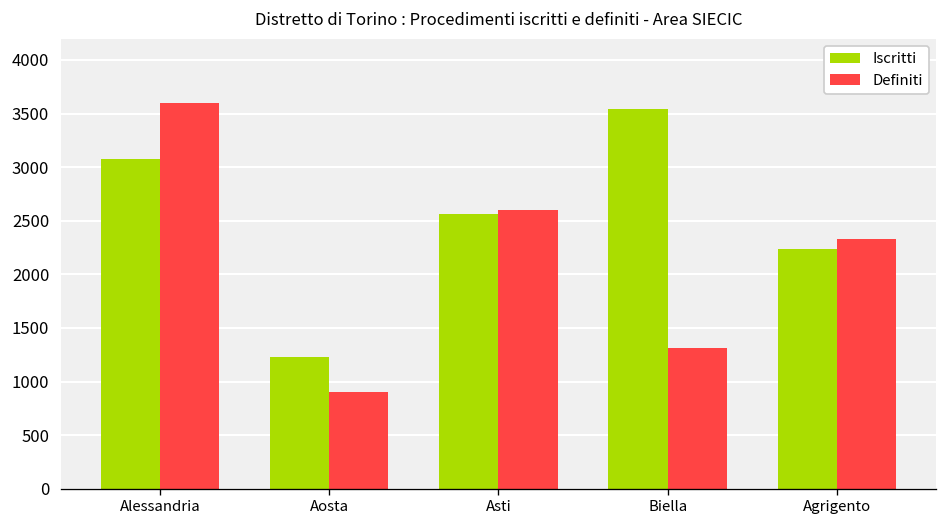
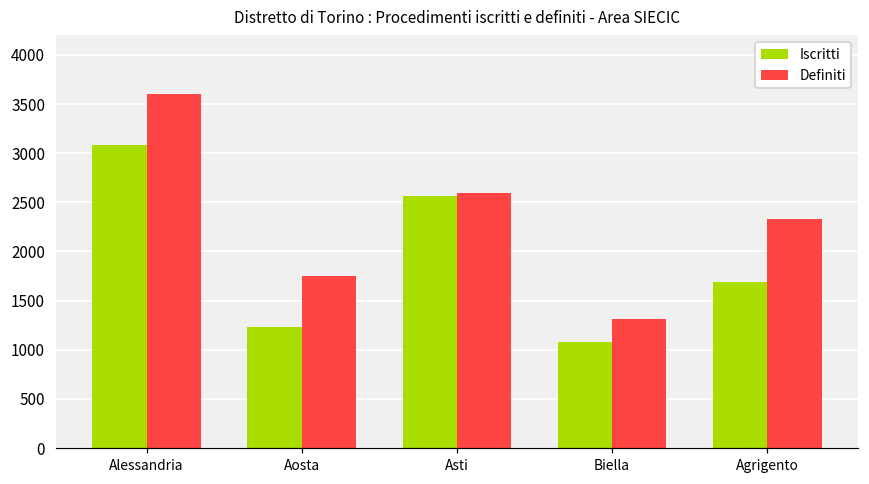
Definiti, Aosta: 900 -> 1800
Iscritti, Biella: 3500 -> 1100
Iscritti, Agrigento: 2200 -> 1700
